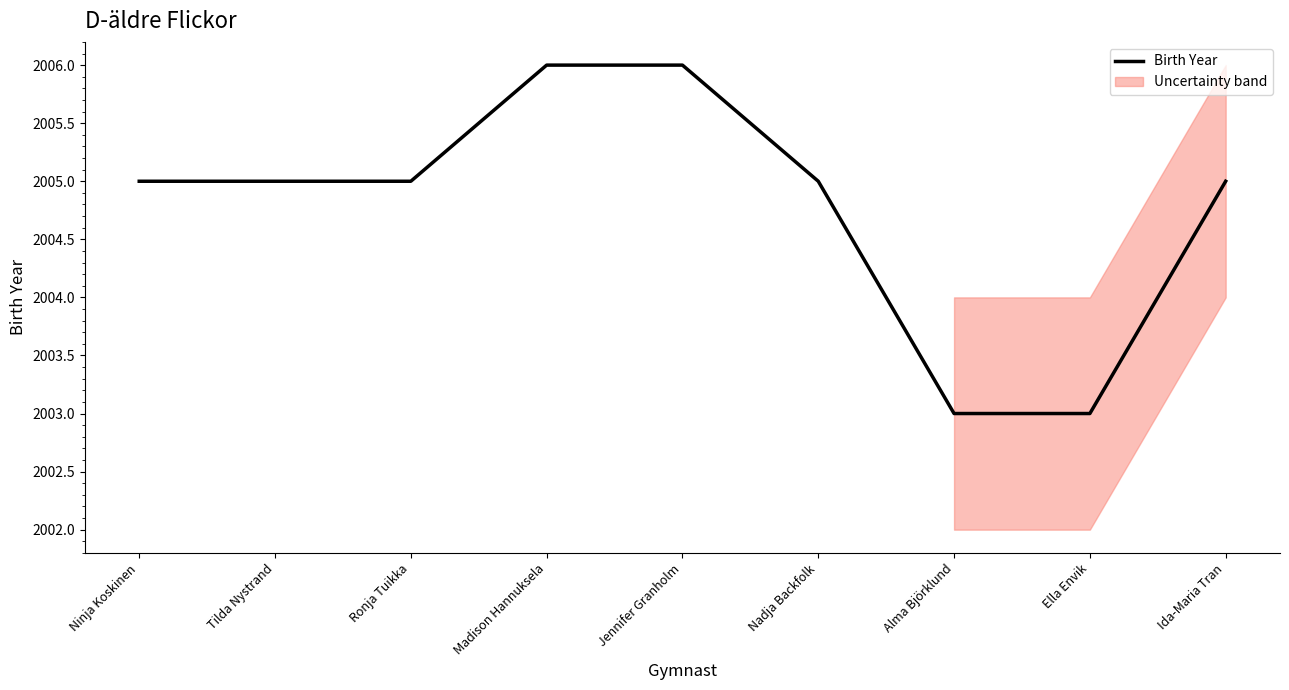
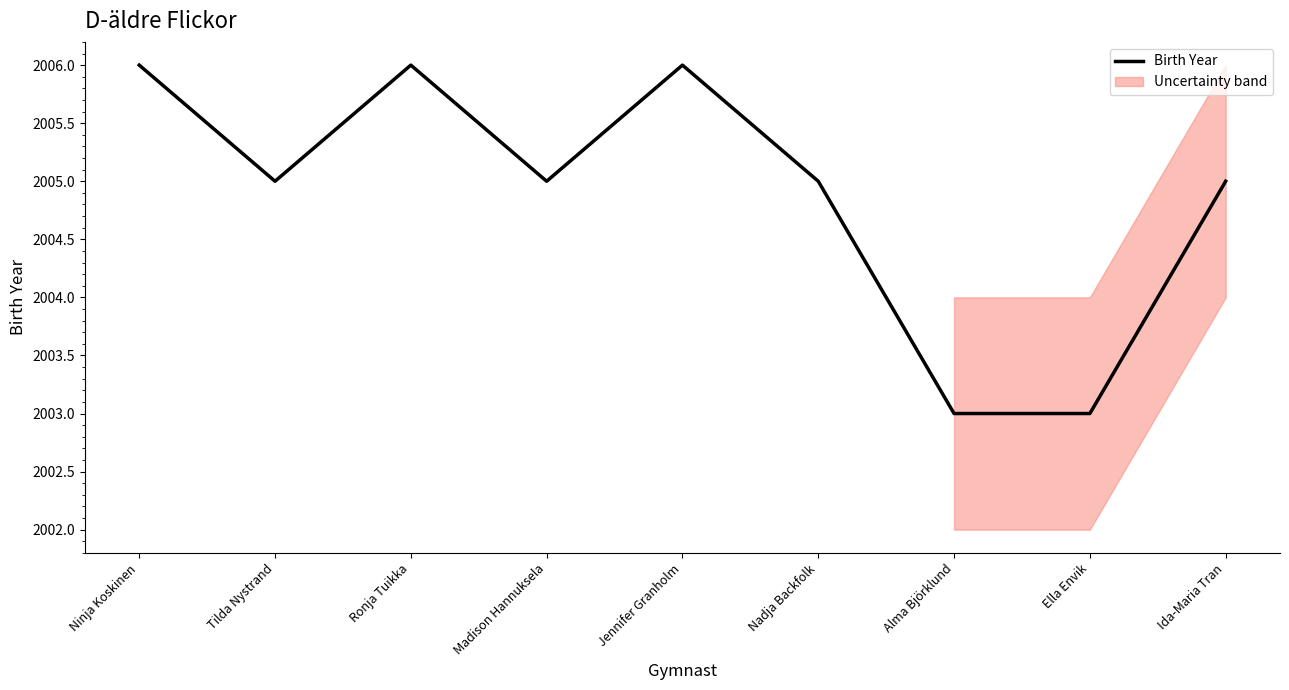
Birth Year, Ninja Koskinen: 2005 -> 2006
Birth Year, Ronja Tuikka: 2005 -> 2006
Birth Year, Madison Hannuksela: 2006 -> 2005
